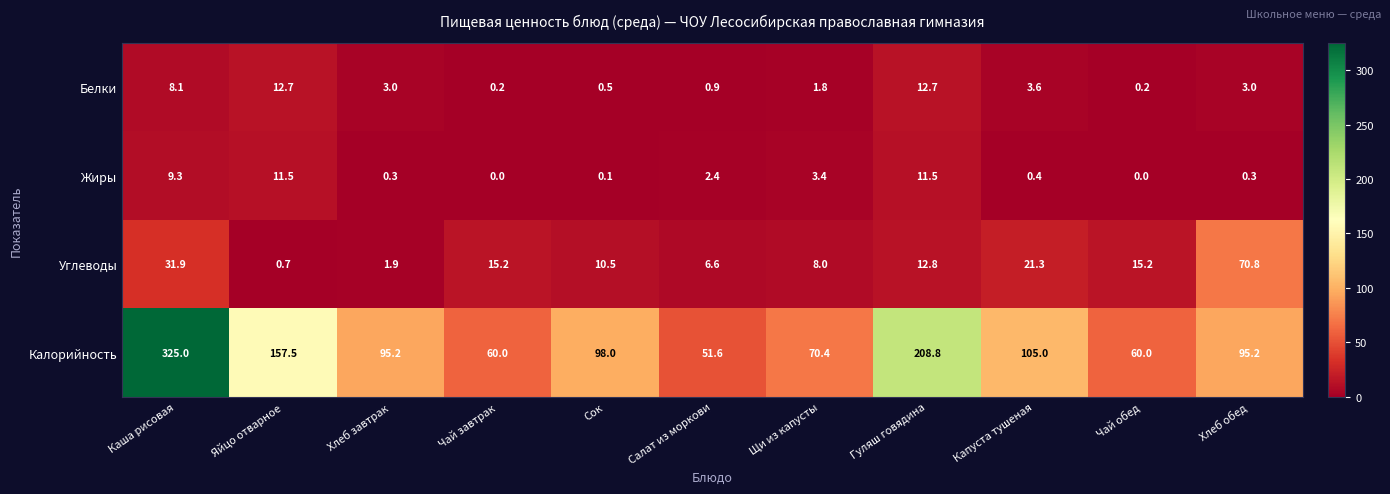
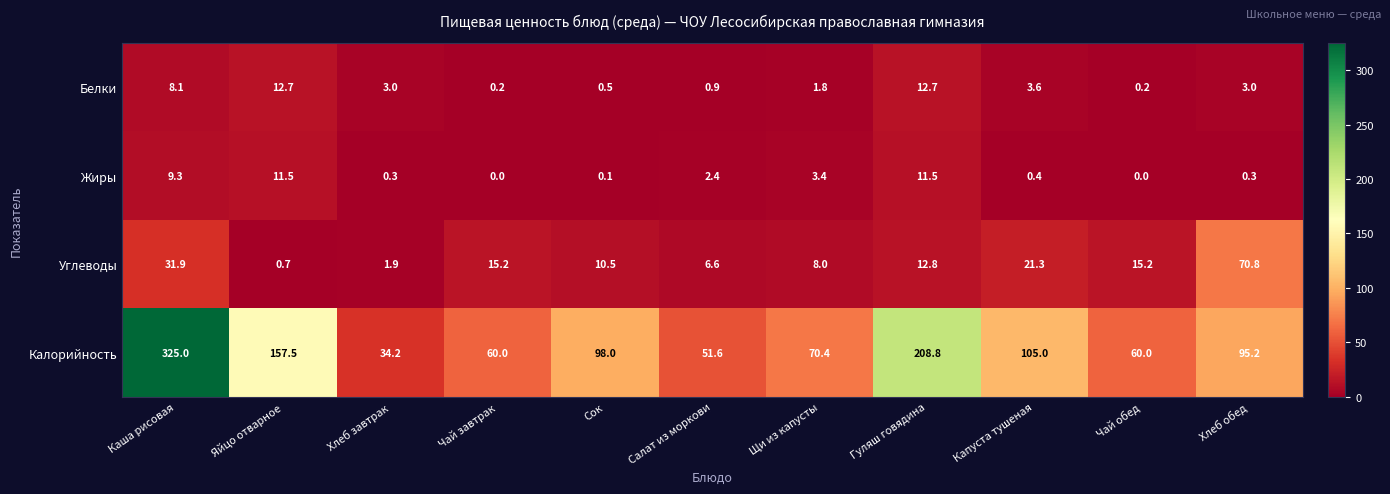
Калорийность, Хлеб завтрак: 95.2 -> 34.2
